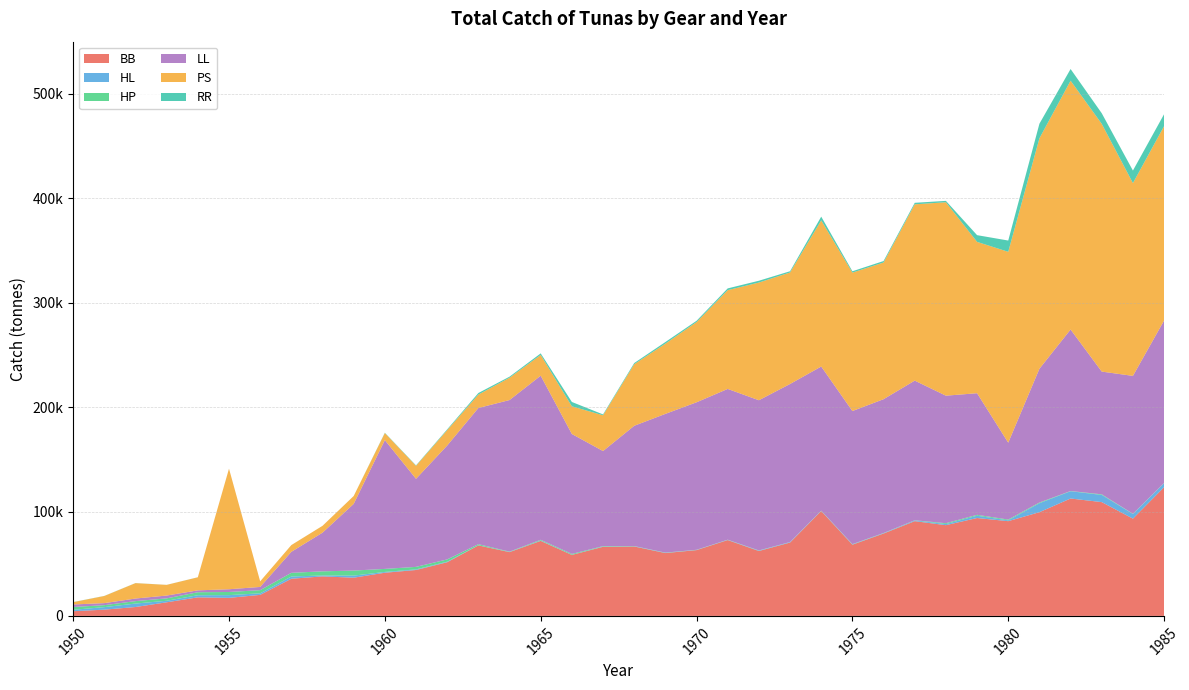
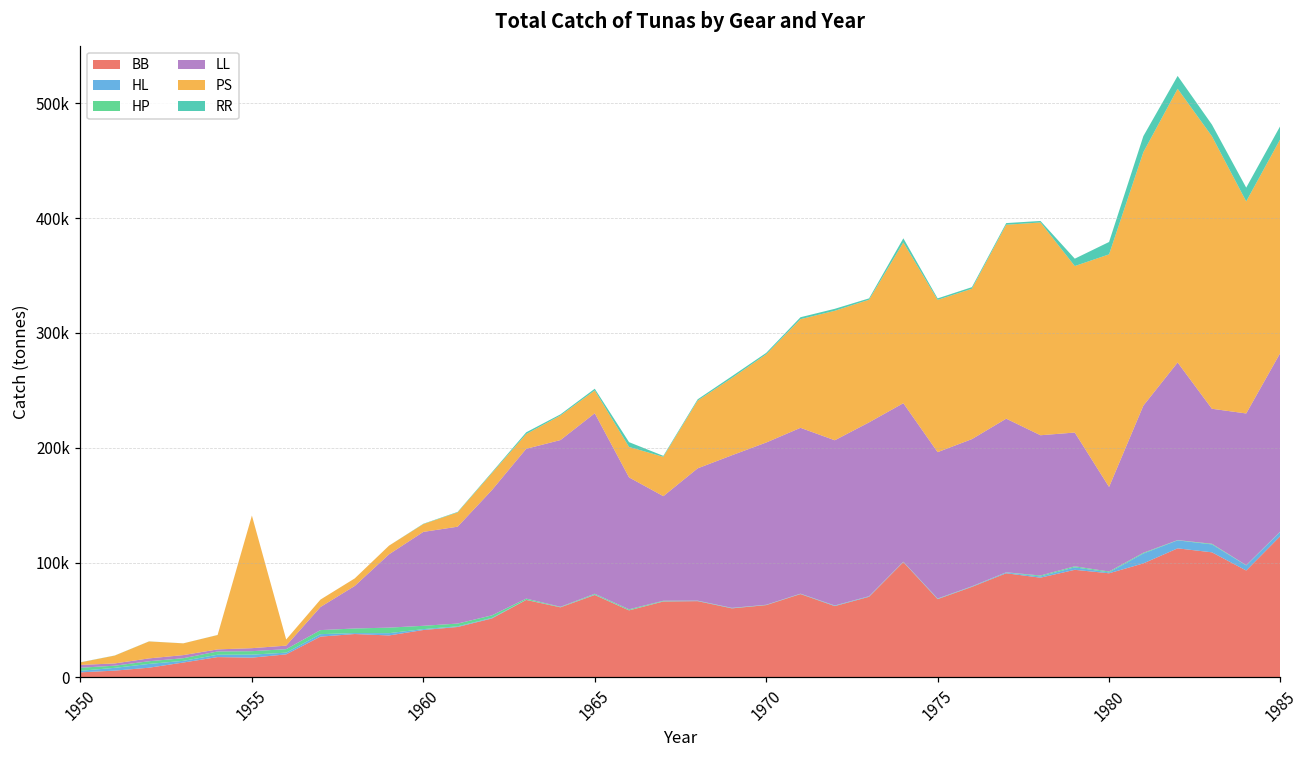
LL, 1960: 123000 -> 82000
PS, 1980: 183000 -> 203000
